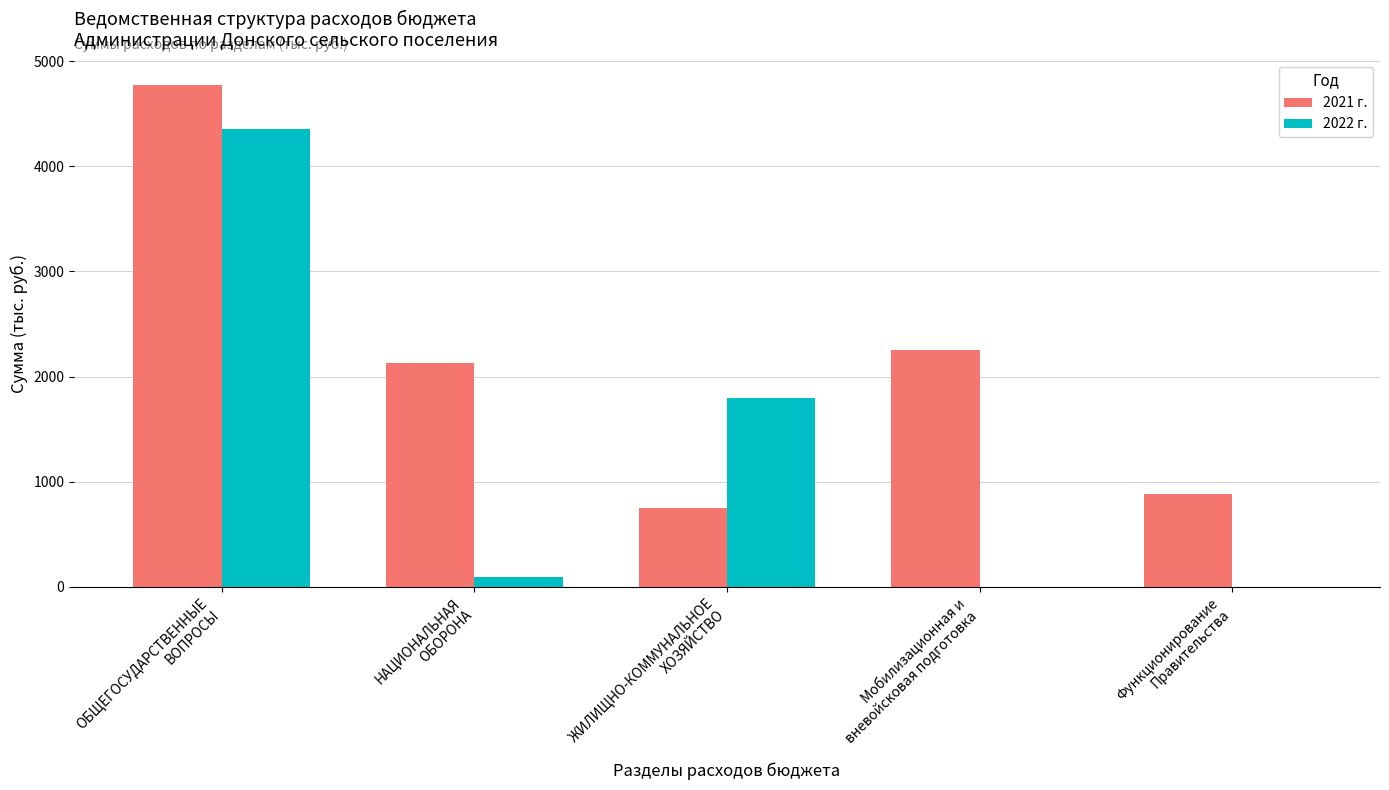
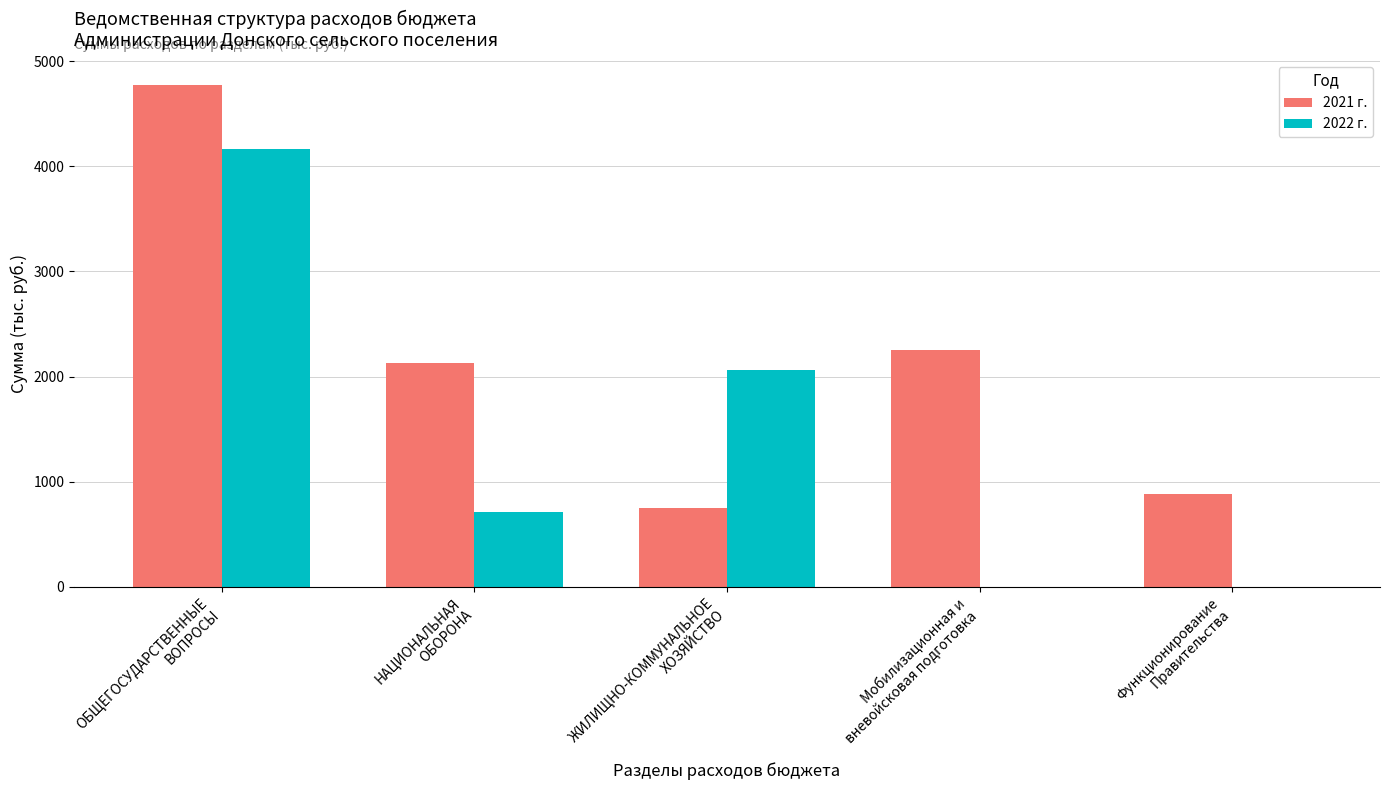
2022 г., ОБЩЕГОСУДАРСТВЕННЫЕ ВОПРОСЫ: 4360 -> 4170
2022 г., НАЦИОНАЛЬНАЯ ОБОРОНА: 90 -> 710
2022 г., ЖИЛИЩНО-КОММУНАЛЬНОЕ ХОЗЯЙСТВО: 1790 -> 2070
